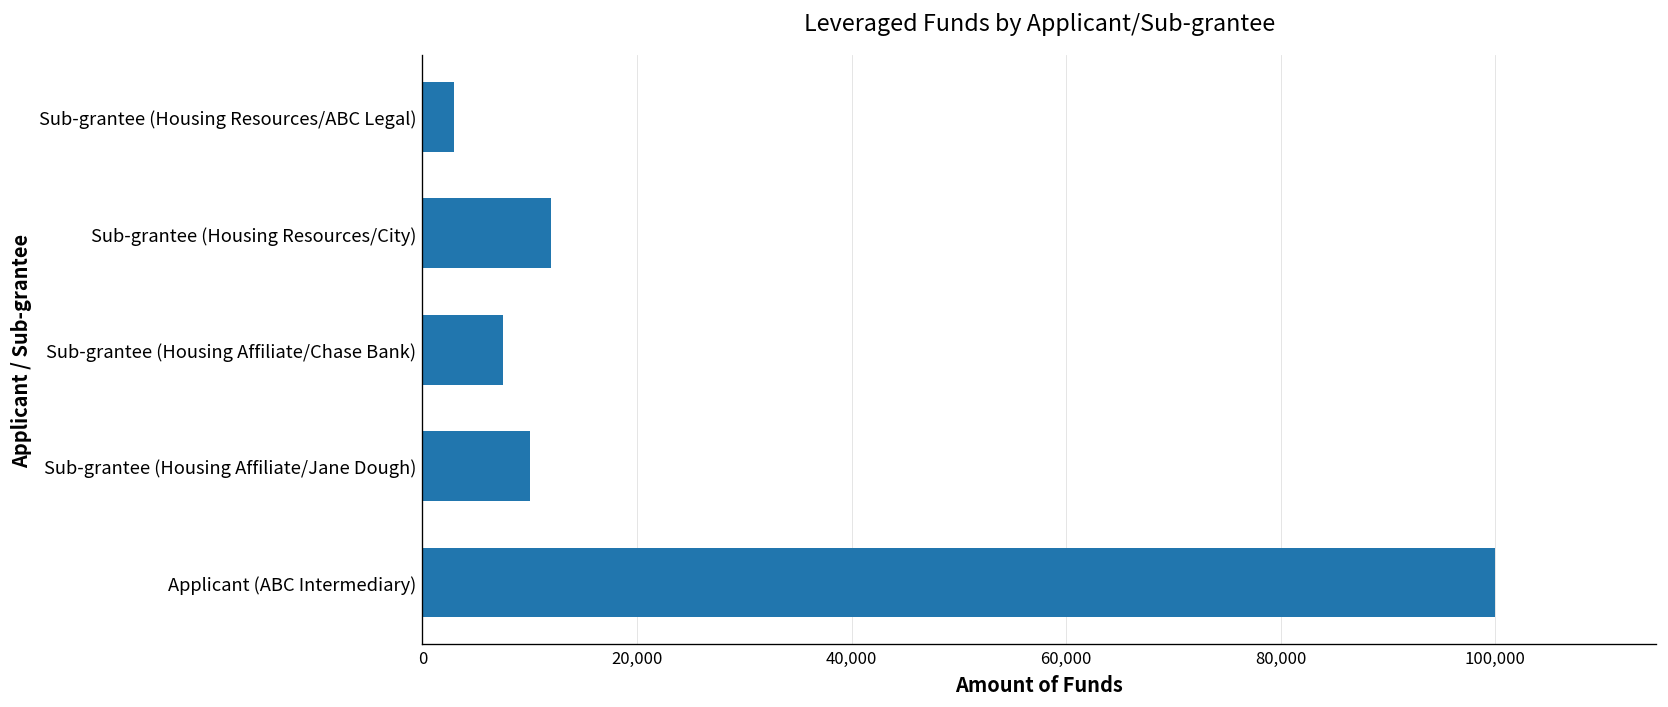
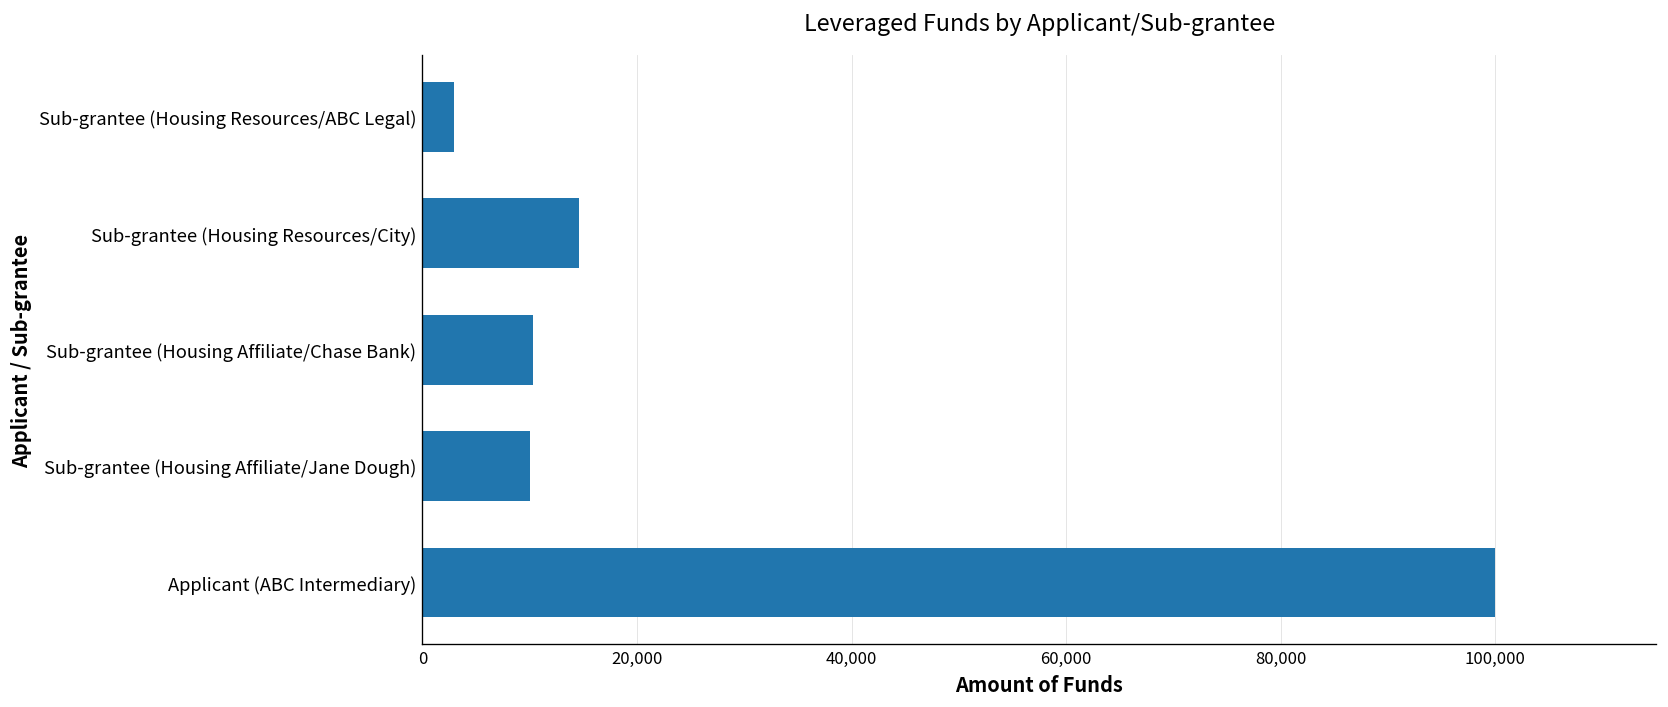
Sub-grantee (Housing Resources/City): 12,000 -> 15,000
Sub-grantee (Housing Affiliate/Chase Bank): 8,000 -> 10,000
